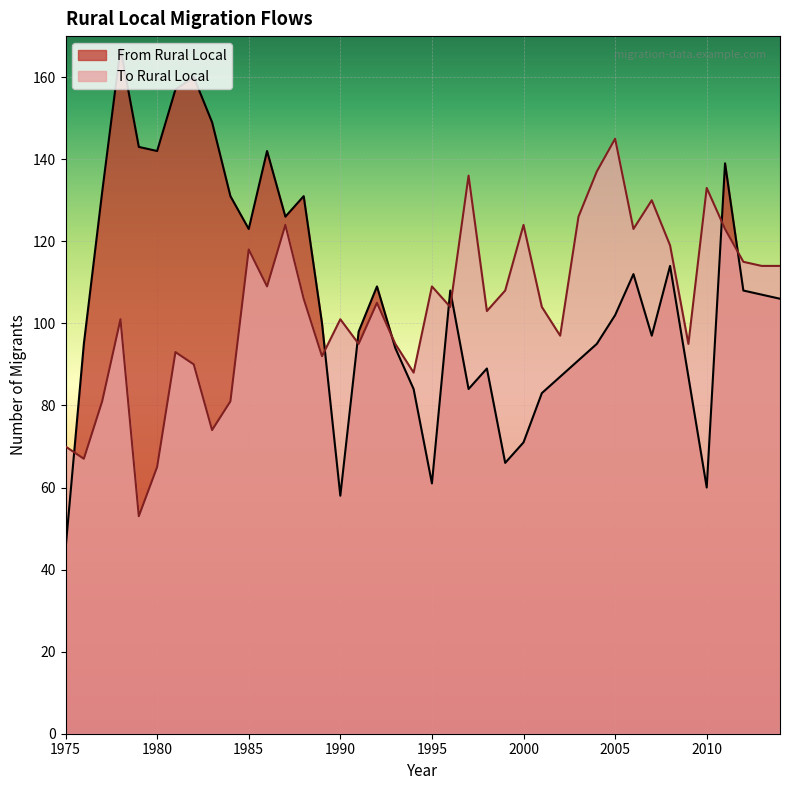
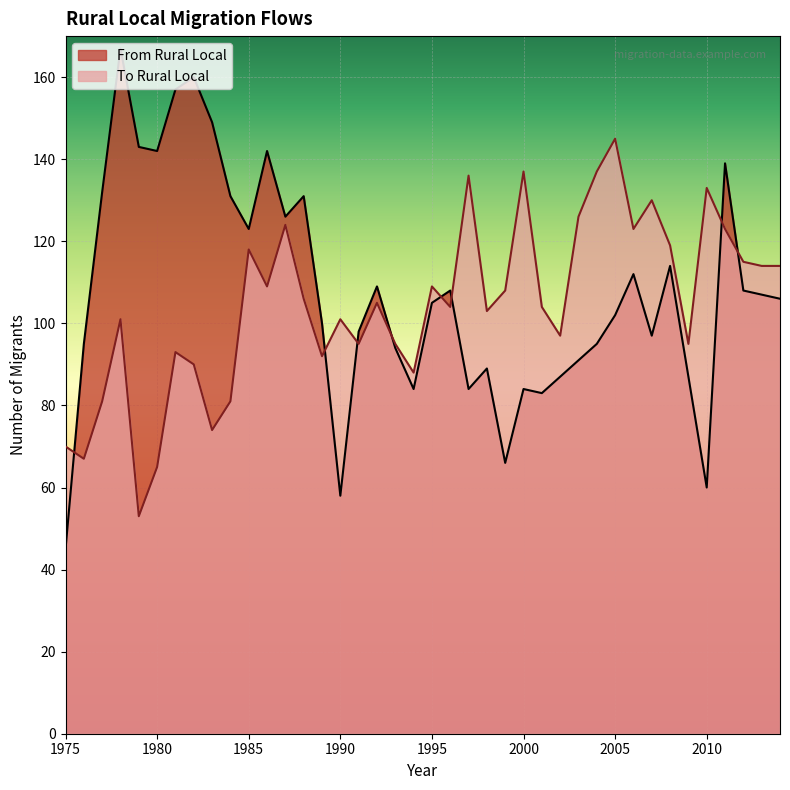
From Rural Local, 1995: 61 -> 105
From Rural Local, 2000: 71 -> 84
To Rural Local, 2000: 124 -> 137
